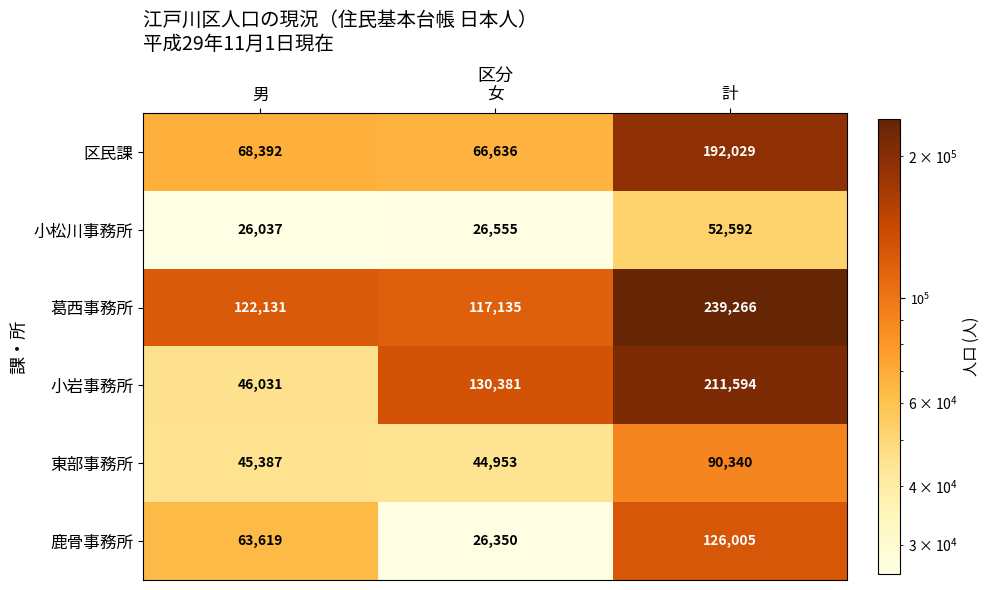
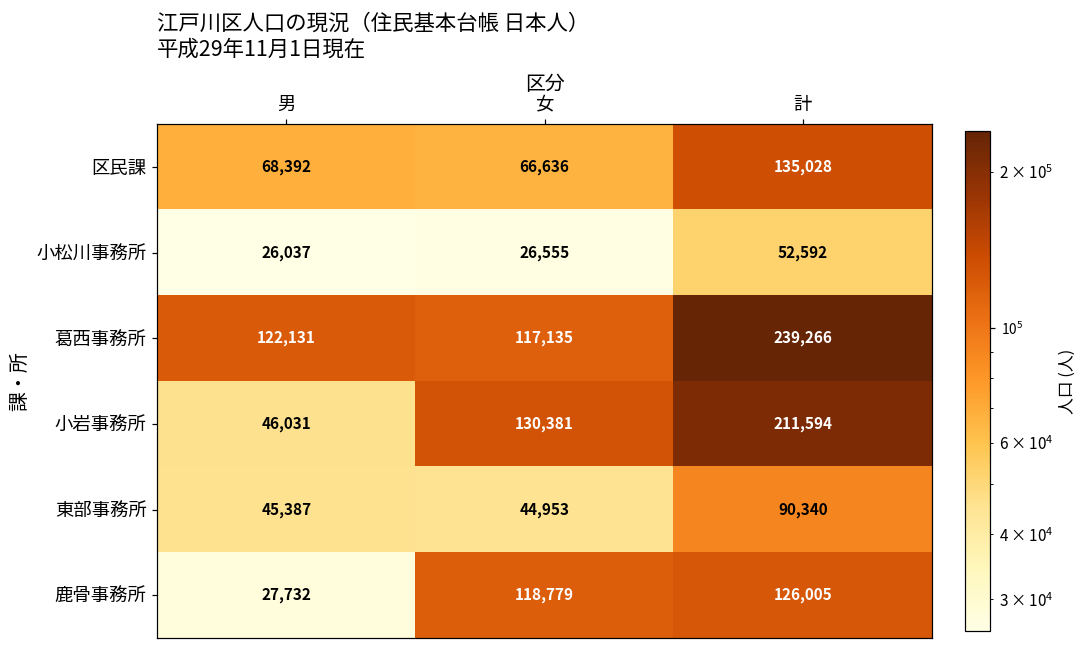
区民課, 計: 192,029 -> 135,028
鹿骨事務所, 男: 63,619 -> 27,732
鹿骨事務所, 女: 26,350 -> 118,779
